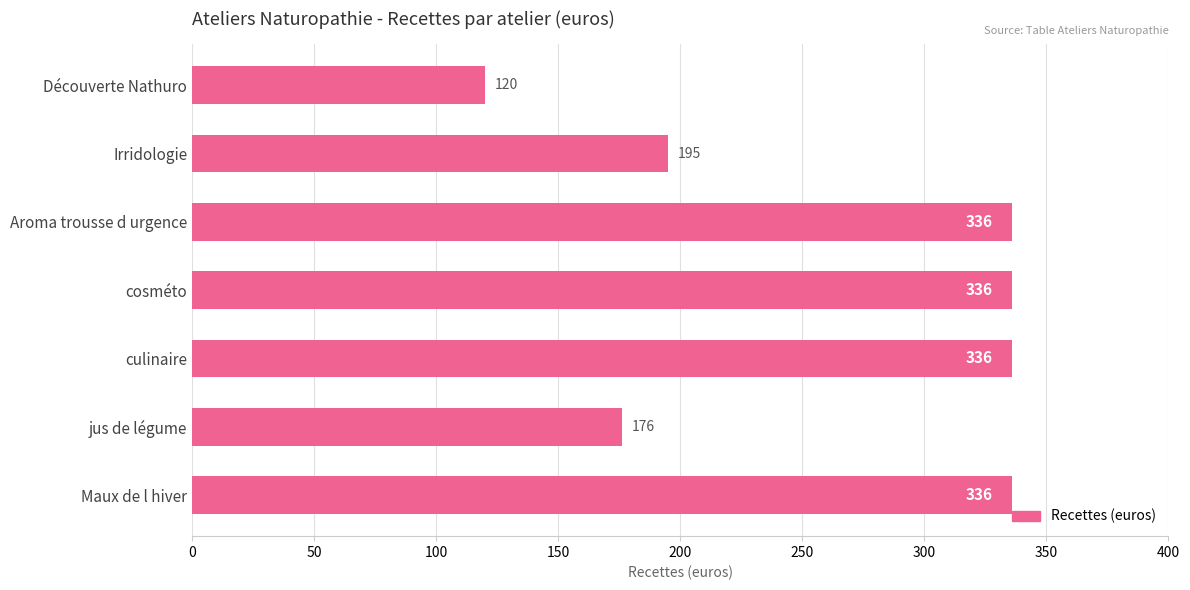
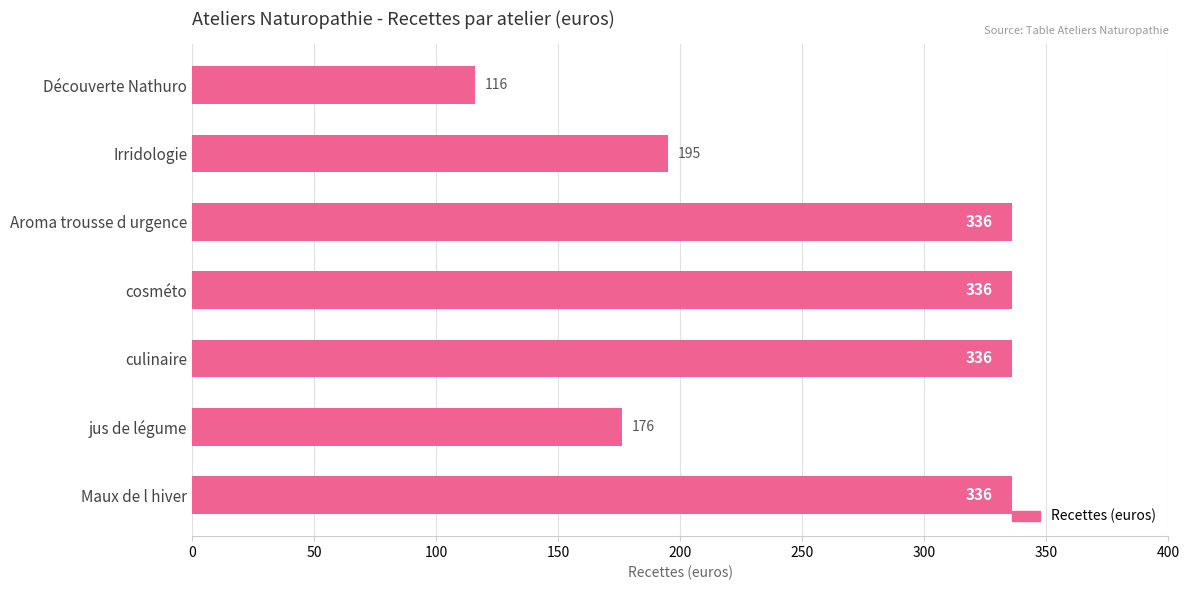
Découverte Nathuro: 120 -> 116
